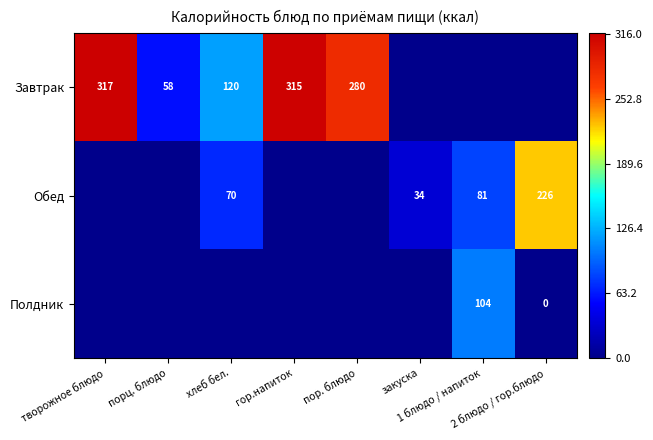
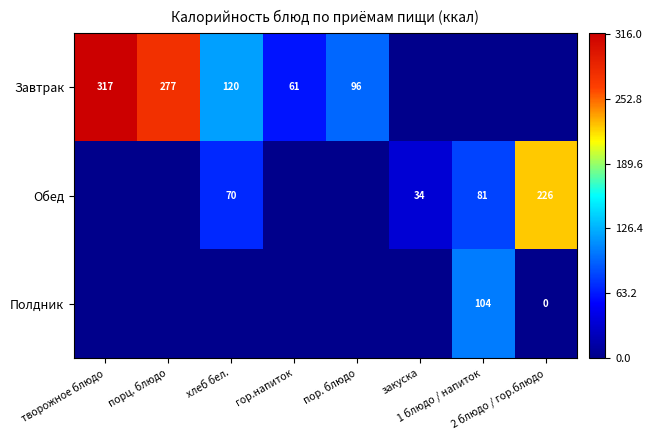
Завтрак, порц. блюдо: 58 -> 277
Завтрак, гор.напиток: 315 -> 61
Завтрак, пор. блюдо: 280 -> 96
